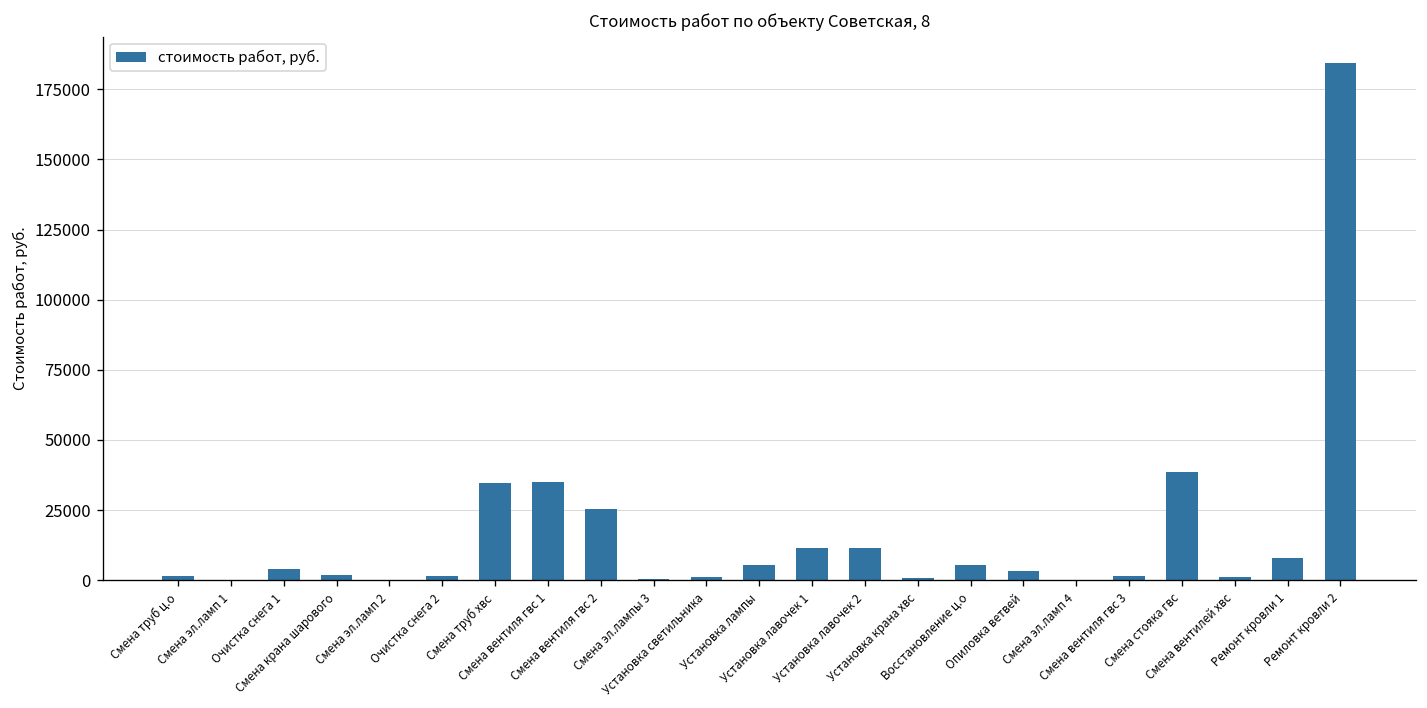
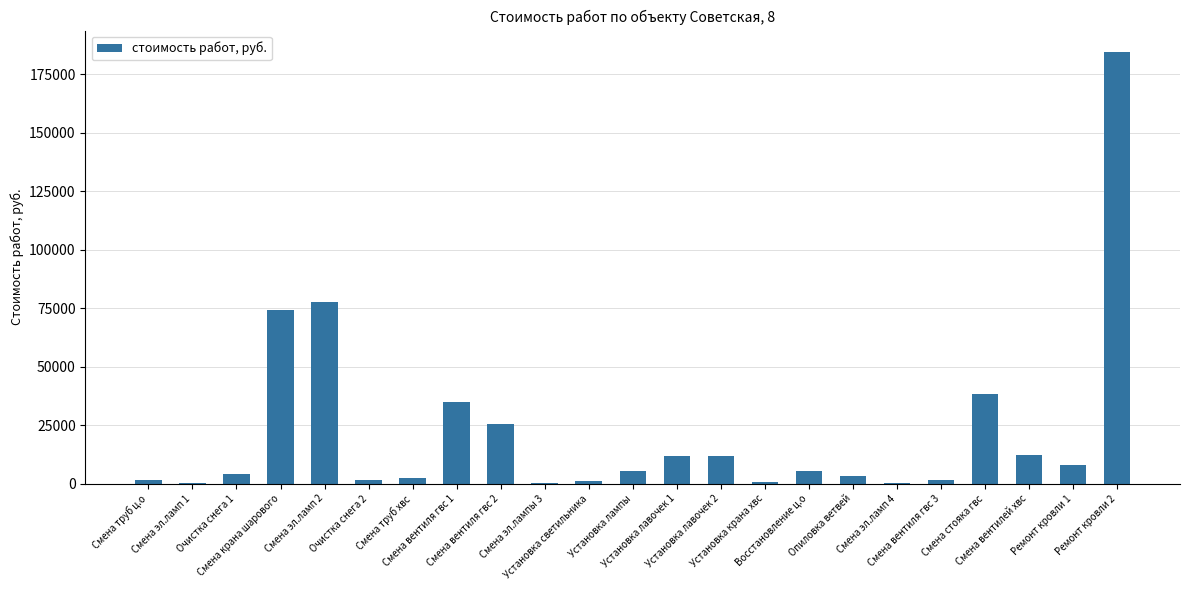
Смена крана шарового: 2000 -> 74000
Смена эл.ламп 2: 0 -> 78000
Смена труб хвс: 35000 -> 3000
Смена вентилей хвс: 1000 -> 12000
